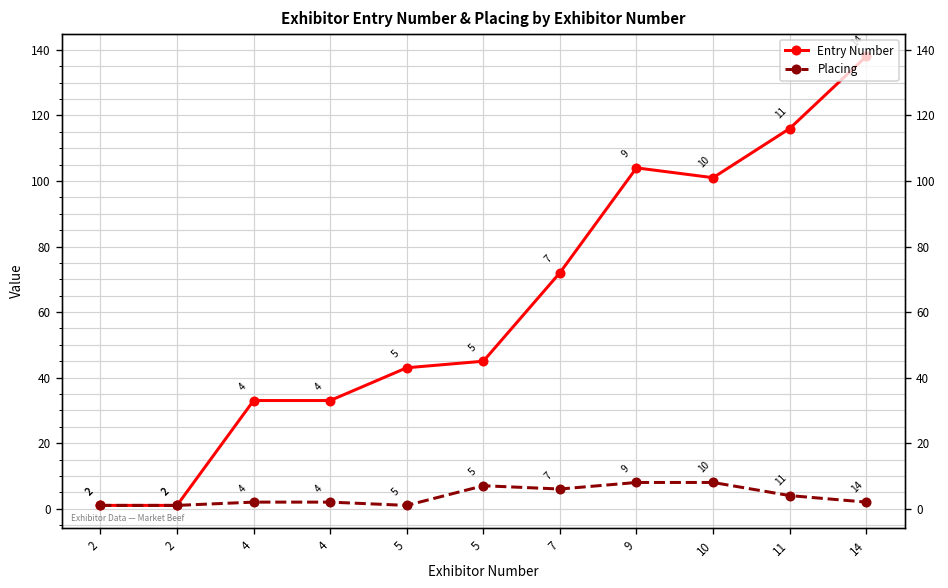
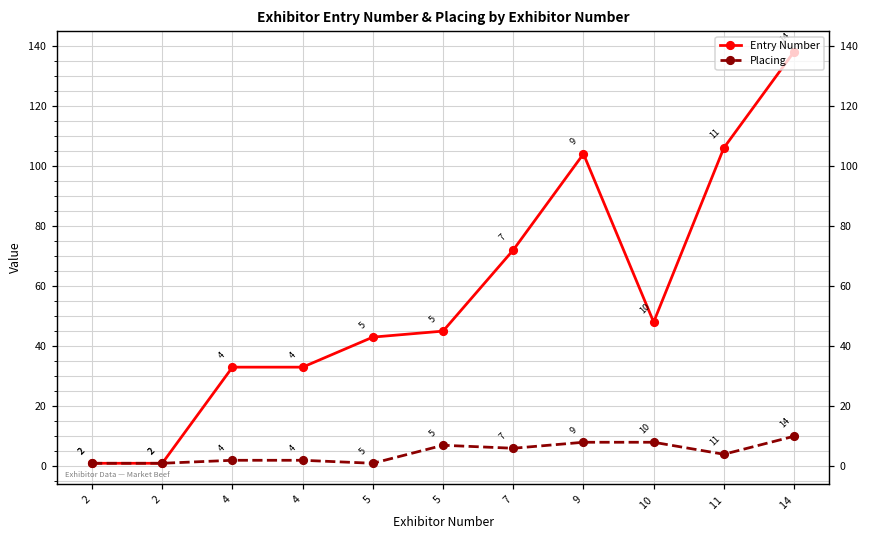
Entry Number, 10: 101 -> 48
Entry Number, 11: 116 -> 106
Placing, 14: 2 -> 10
